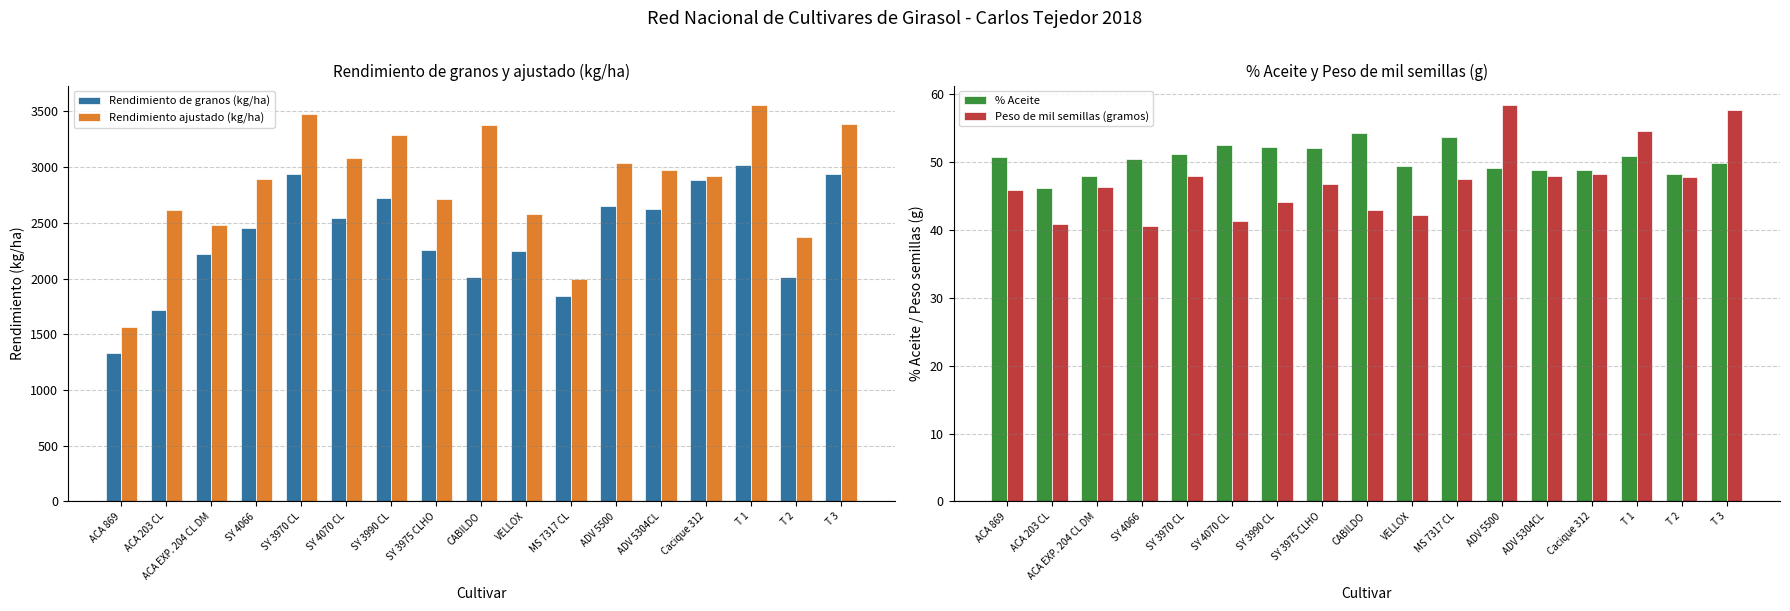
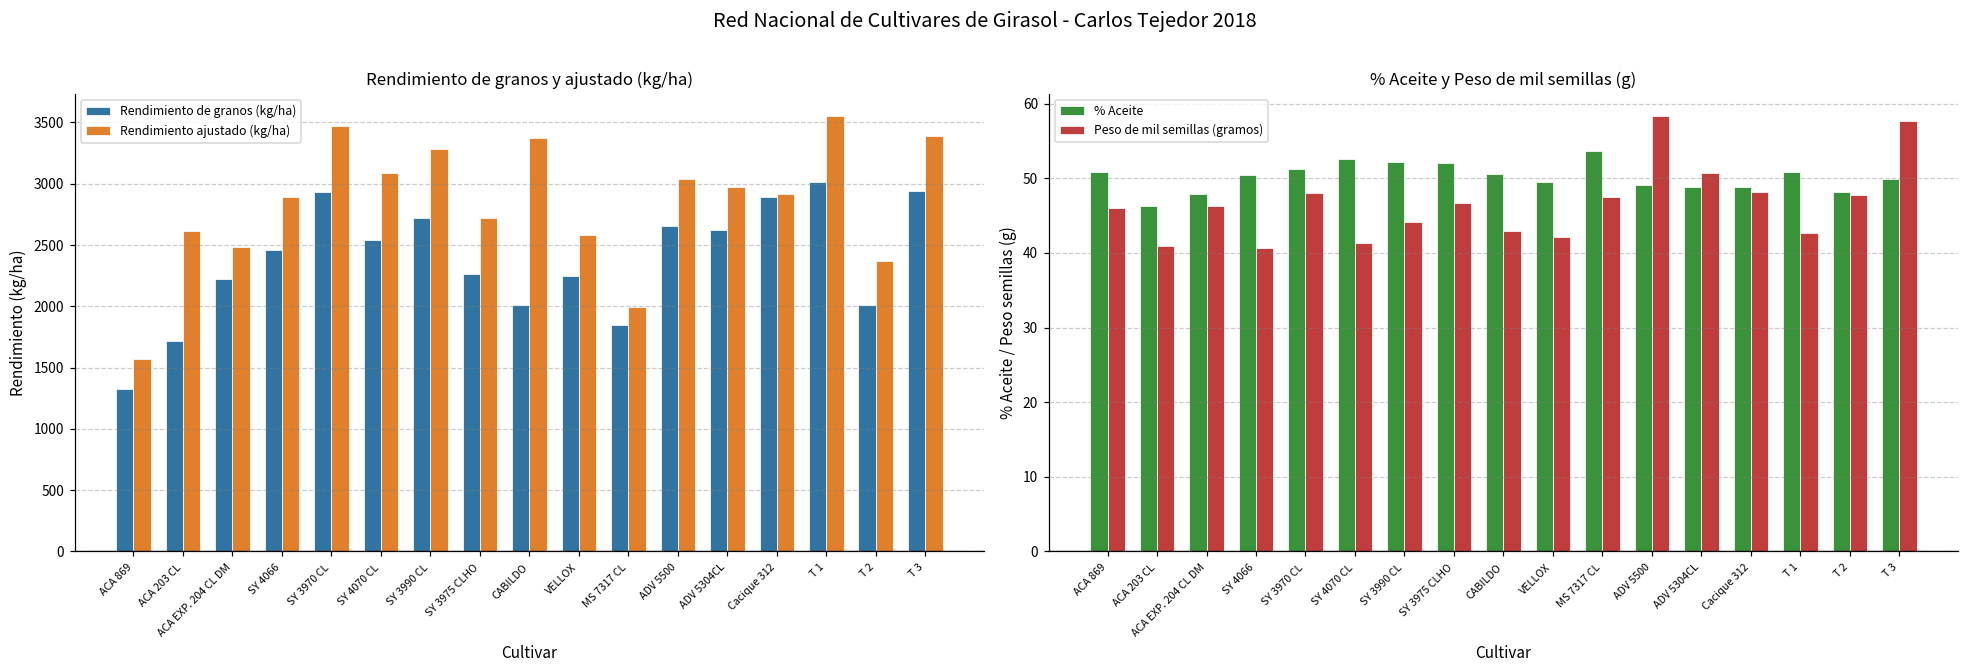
% Aceite y Peso de mil semillas (g), % Aceite, CABILDO: 54 -> 51
% Aceite y Peso de mil semillas (g), Peso de mil semillas (gramos), ADV 5304CL: 48 -> 51
% Aceite y Peso de mil semillas (g), Peso de mil semillas (gramos), T 1: 55 -> 43
